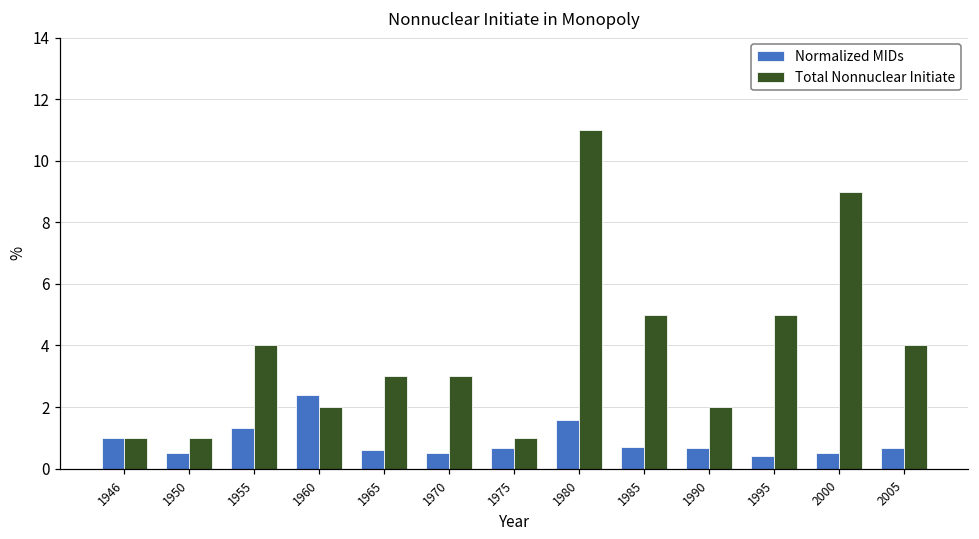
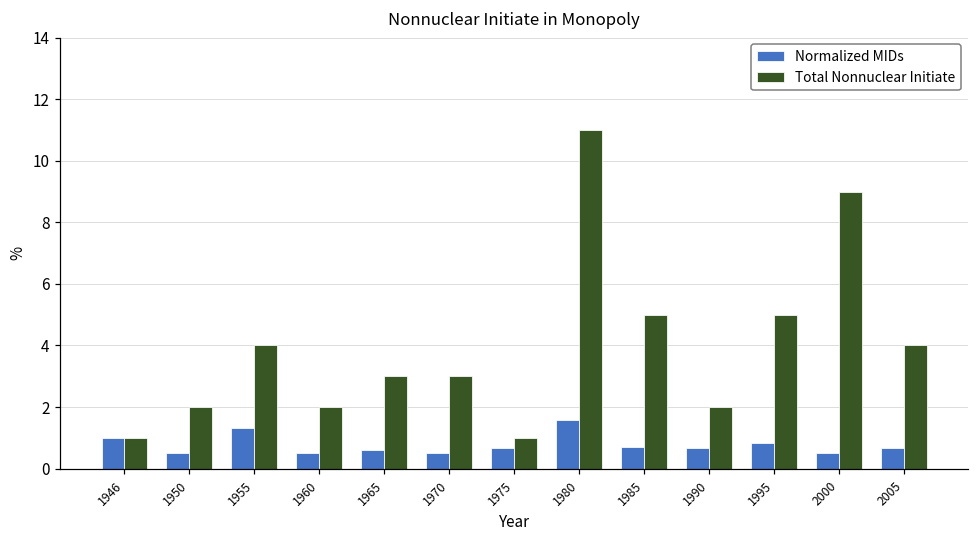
Total Nonnuclear Initiate, 1950: 1 -> 2
Normalized MIDs, 1960: 2.4 -> 0.5
Normalized MIDs, 1995: 0.4 -> 0.8
